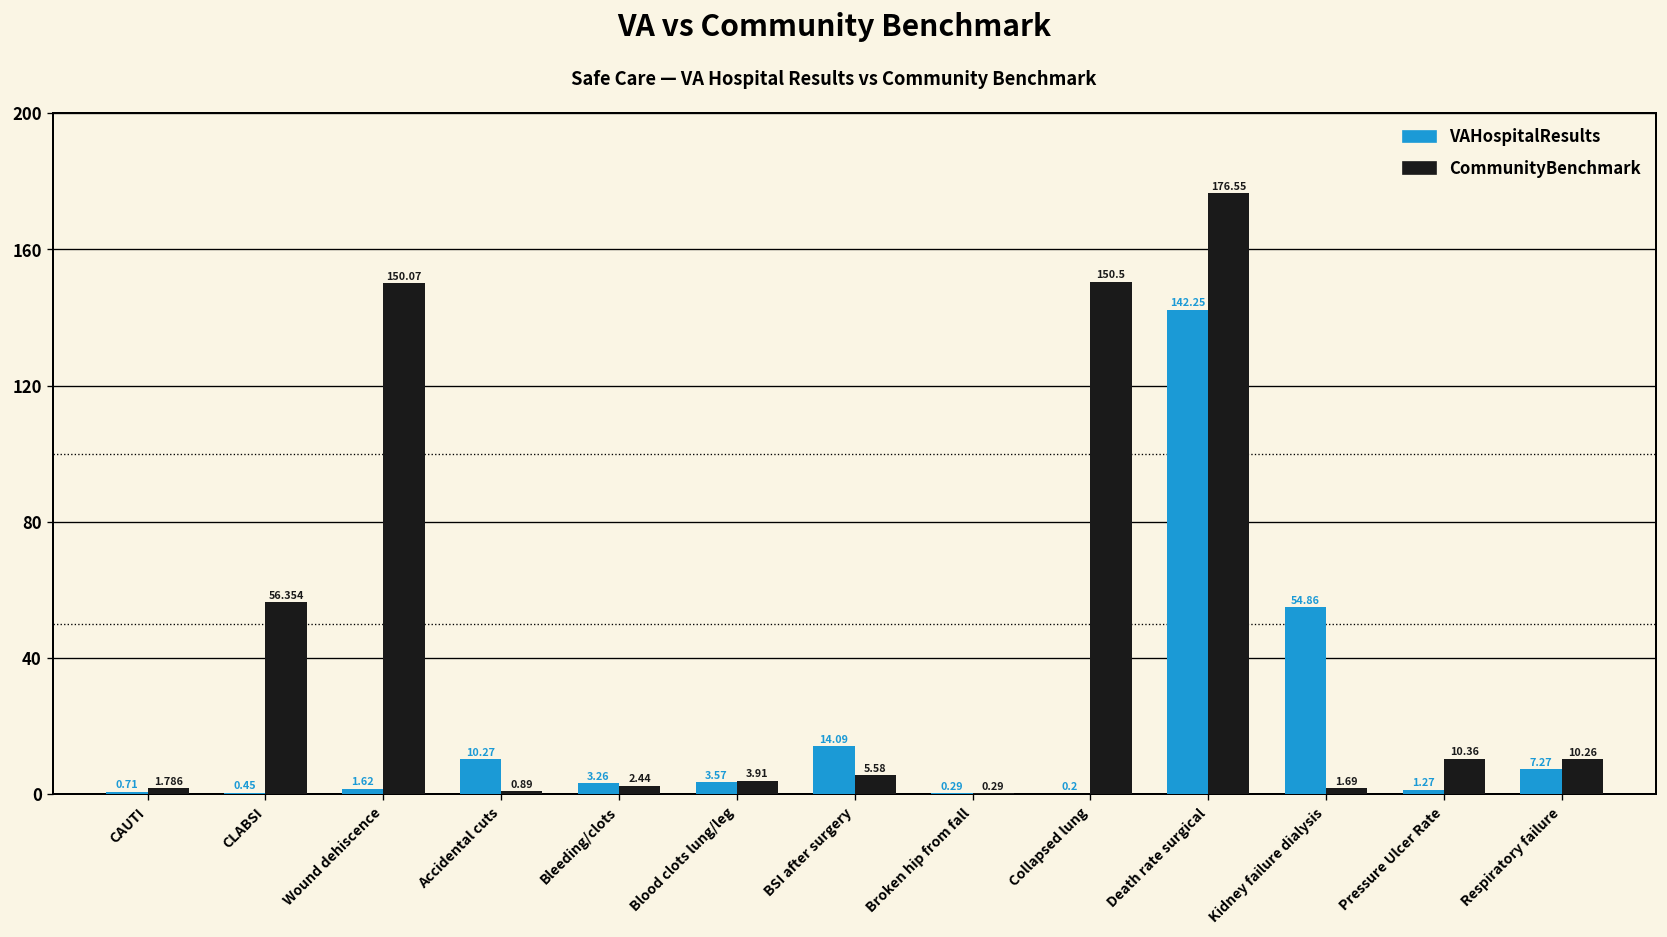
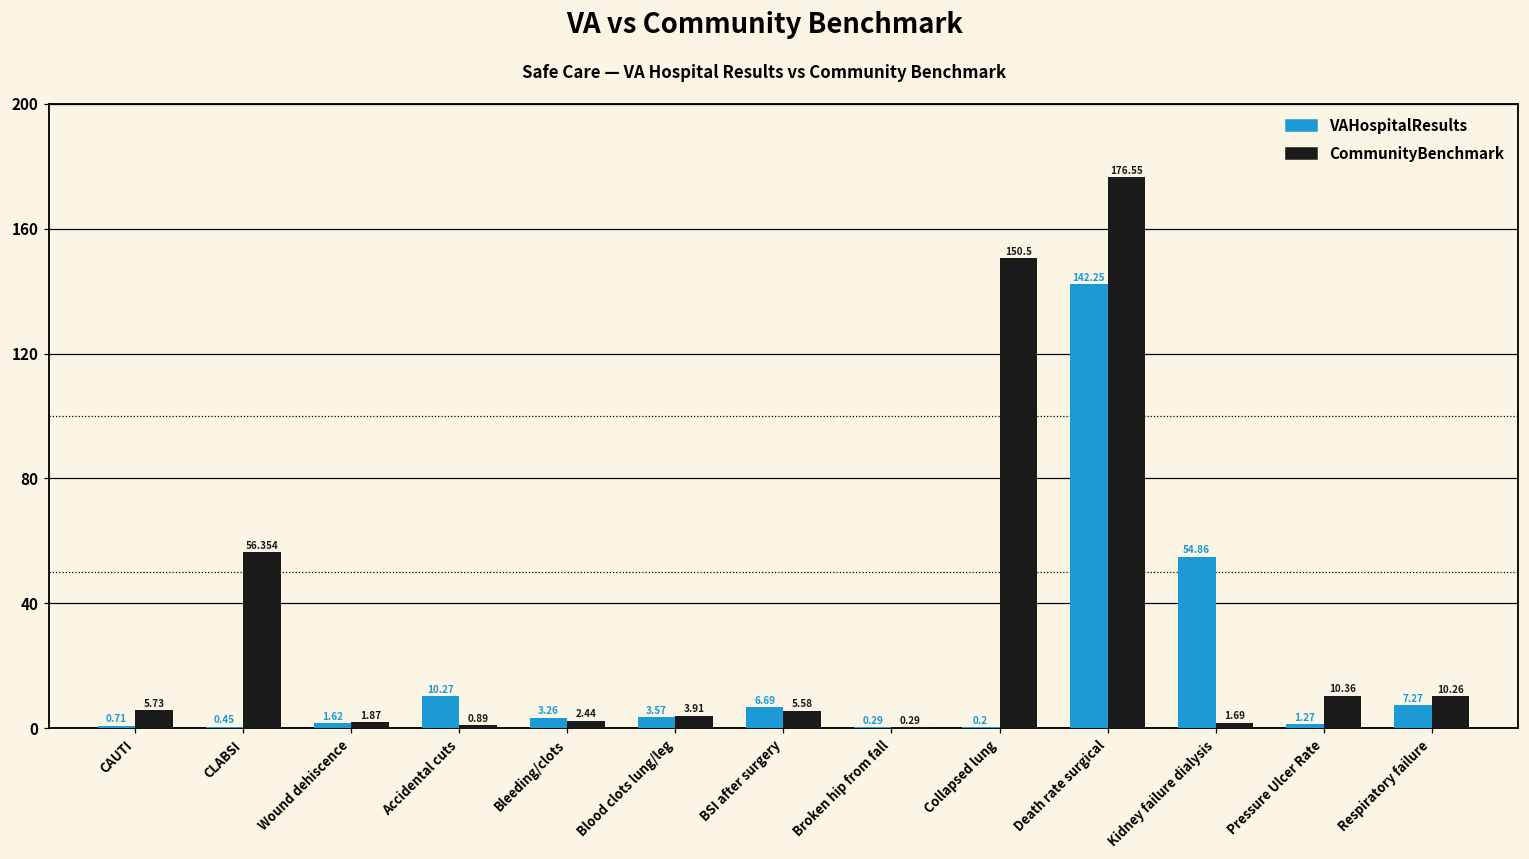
CommunityBenchmark, CAUTI: 1.786 -> 5.73
CommunityBenchmark, Wound dehiscence: 150.07 -> 1.87
VAHospitalResults, BSI after surgery: 14.09 -> 6.69
